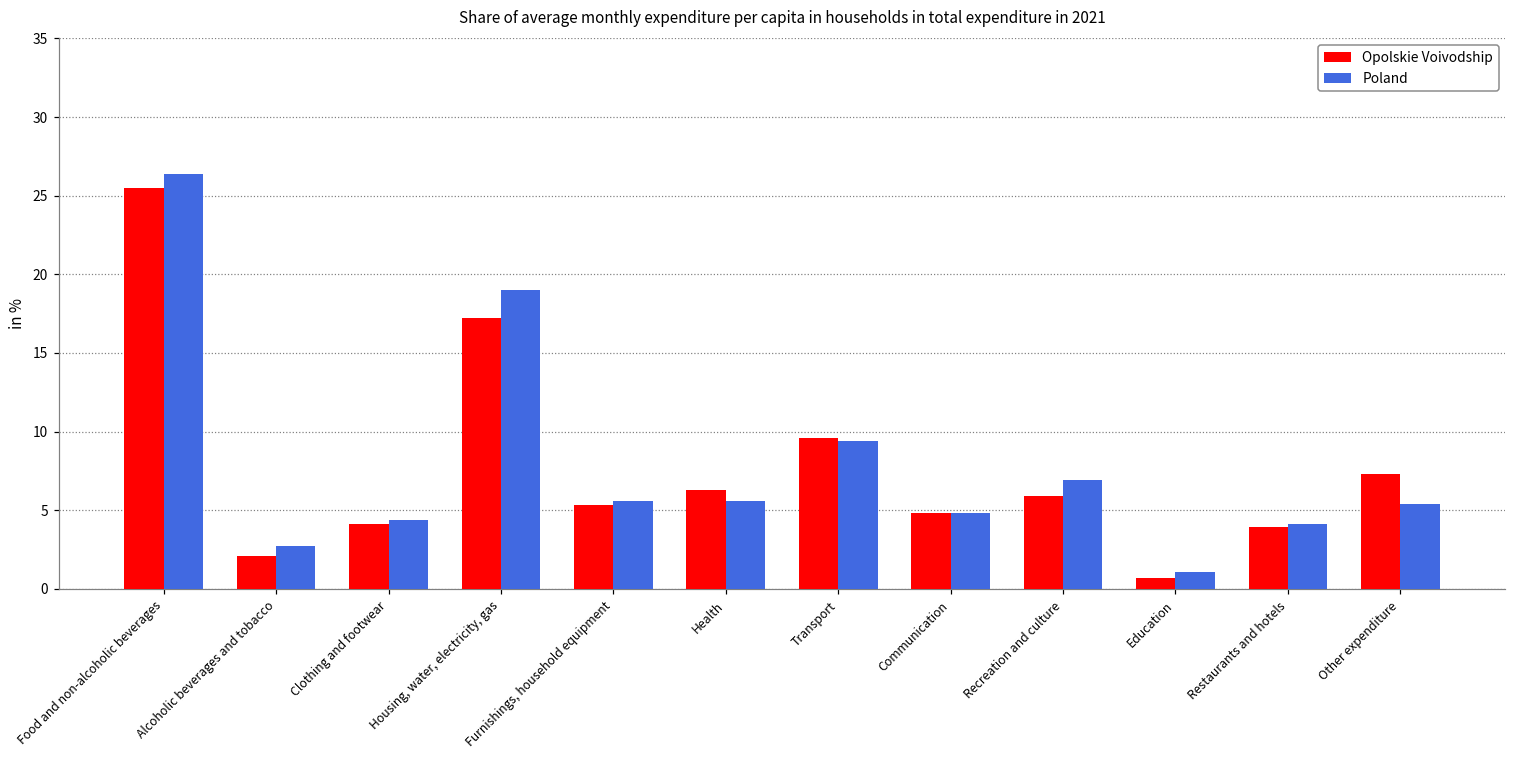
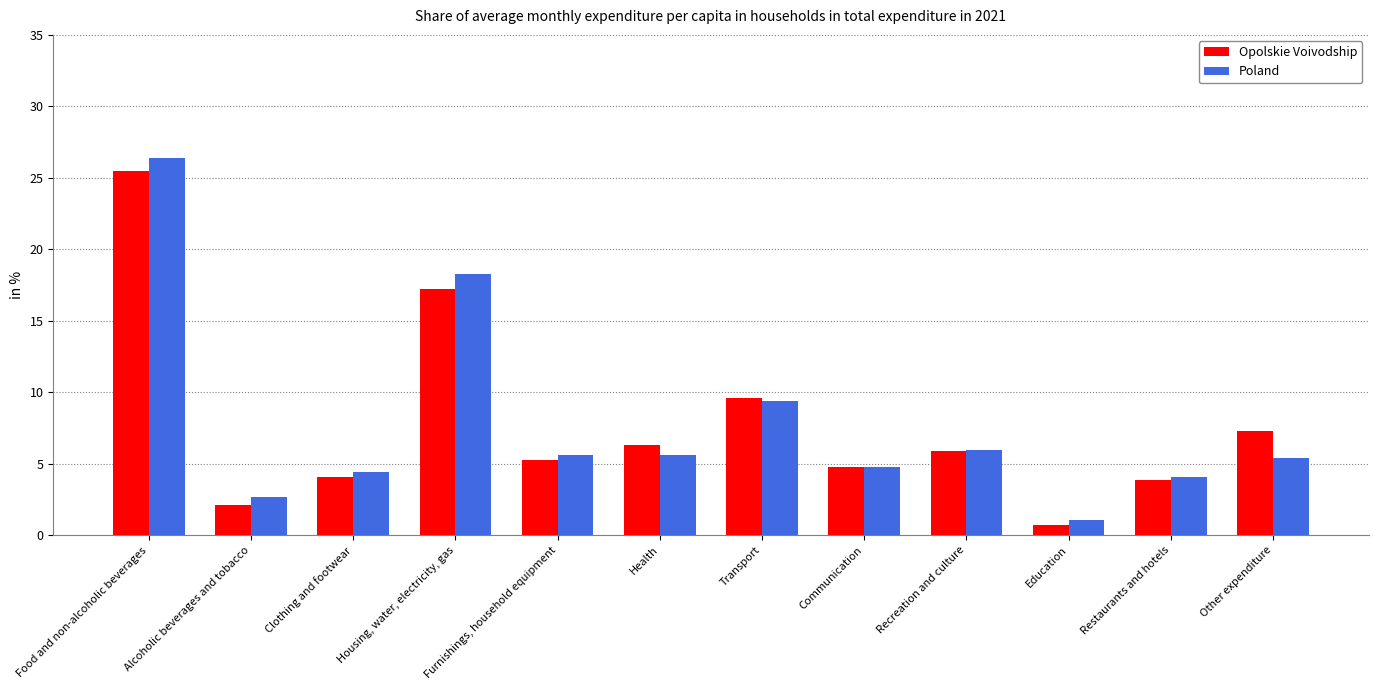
Poland, Housing, water, electricity, gas: 19.0 -> 18.3
Poland, Recreation and culture: 6.9 -> 6.0
